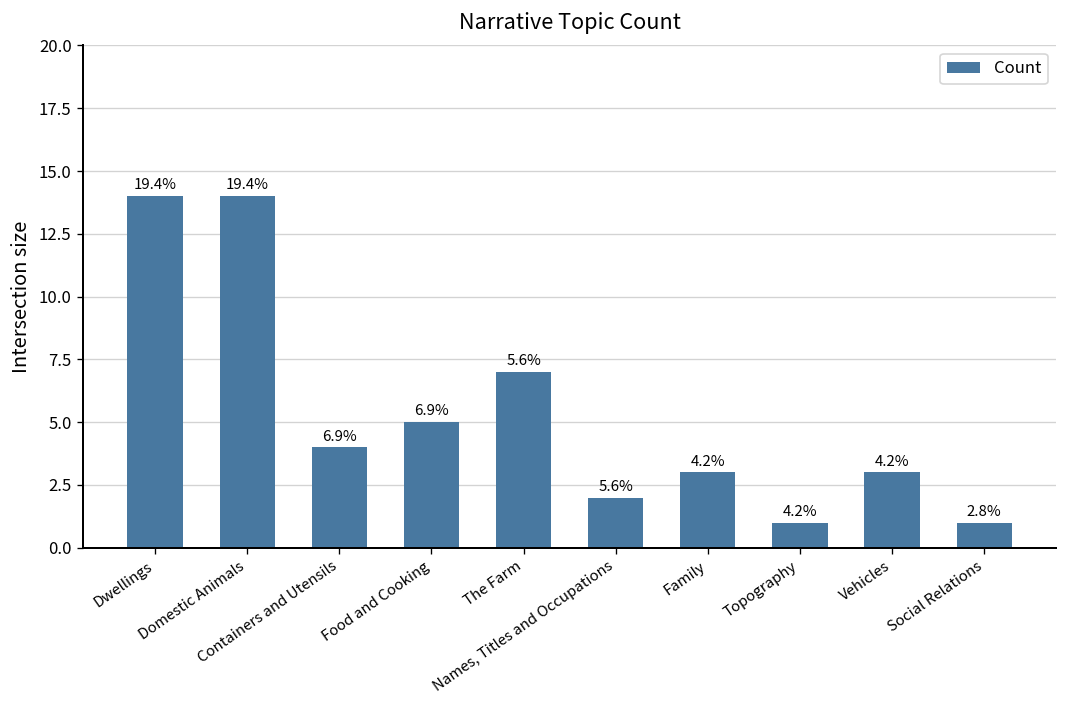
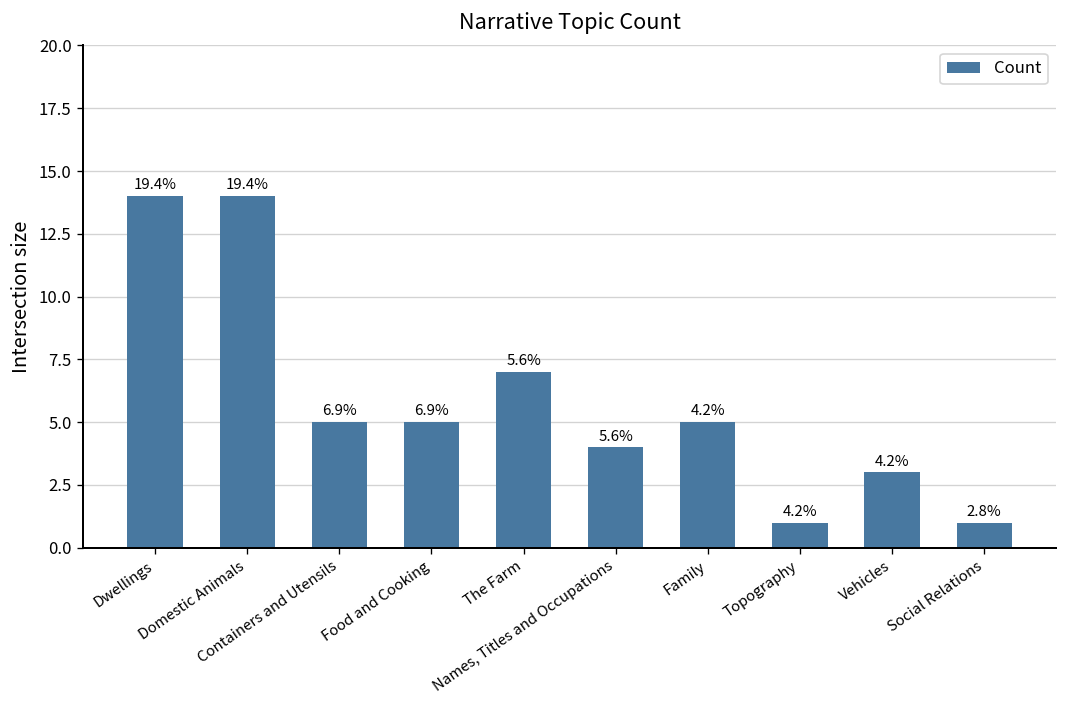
Containers and Utensils: 4 -> 5
Names, Titles and Occupations: 2 -> 4
Family: 3 -> 5
